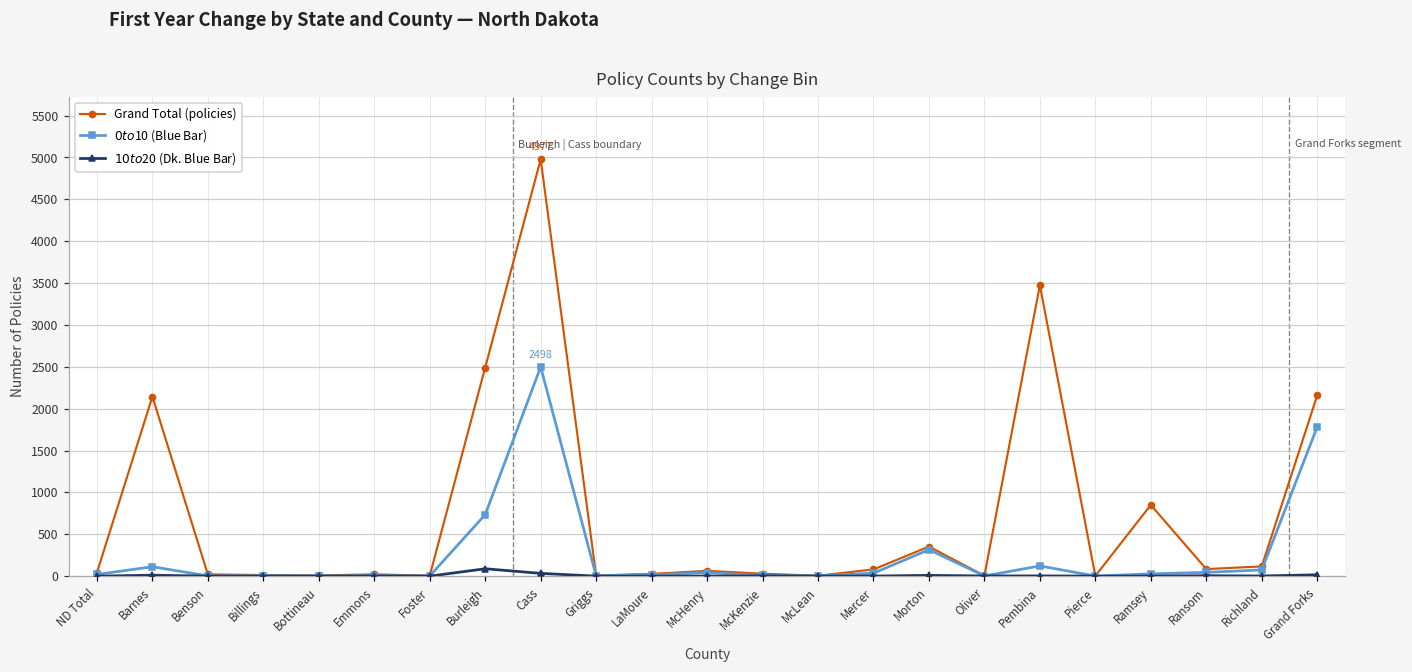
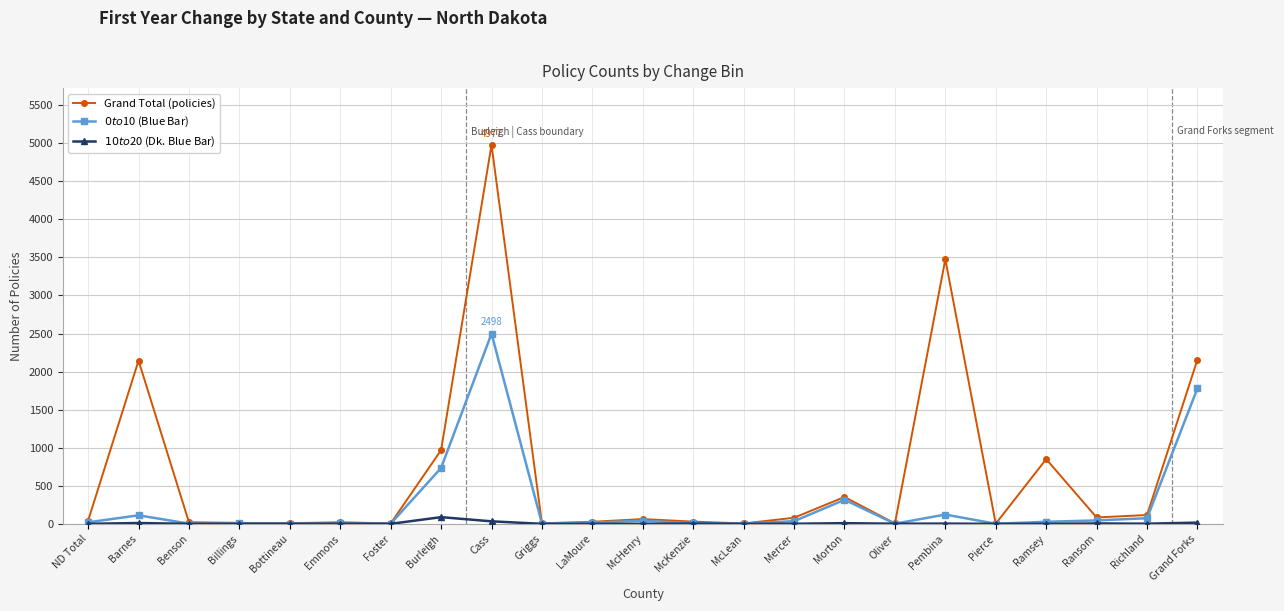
Grand Total (policies), Burleigh: 2500 -> 1000
